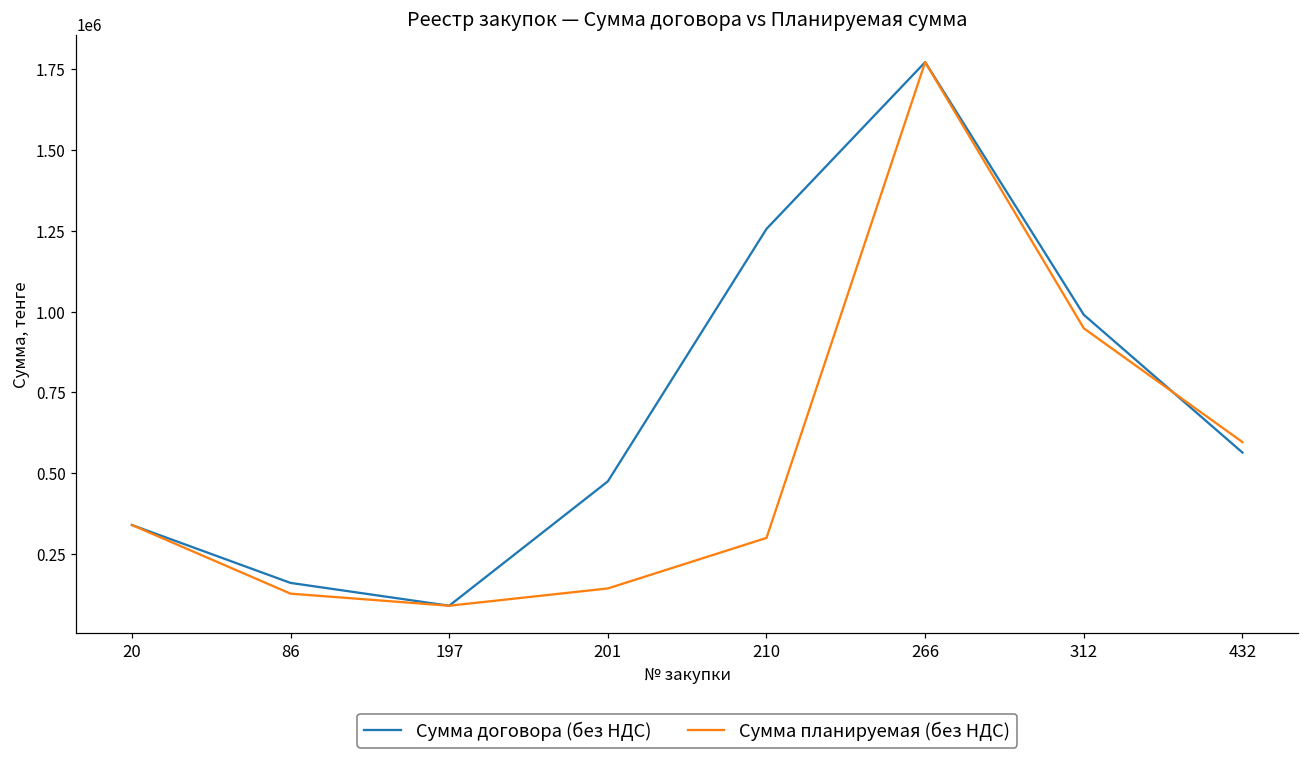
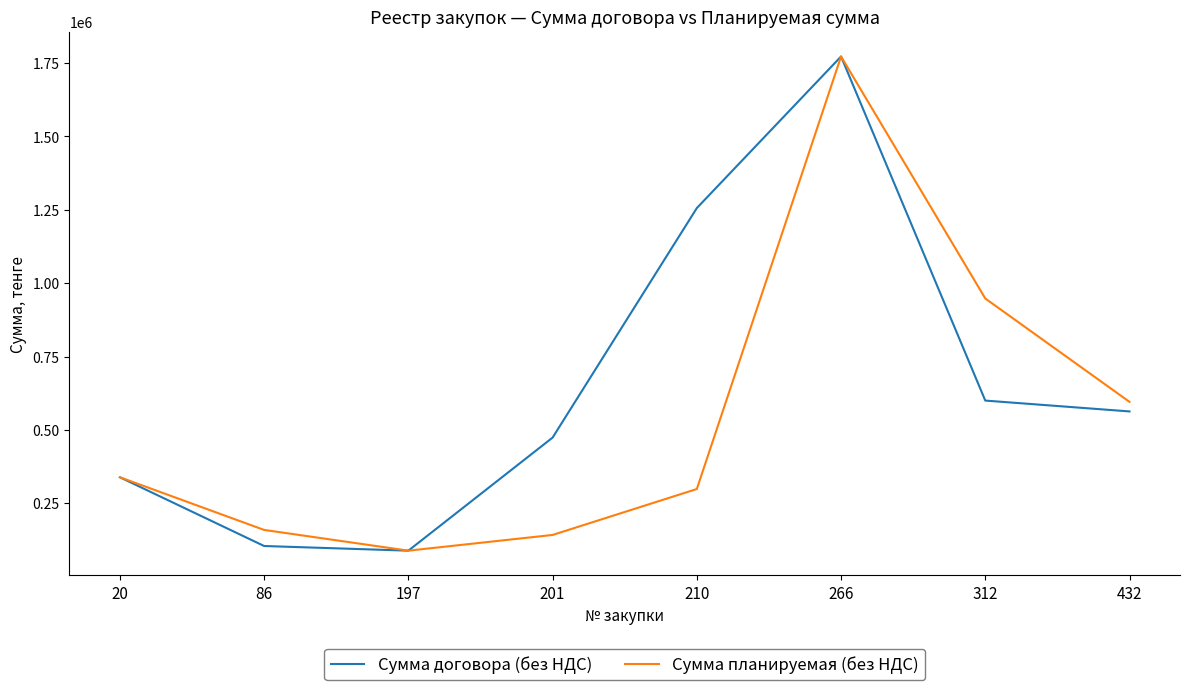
Сумма договора (без НДС), 86: 160000 -> 100000
Сумма планируемая (без НДС), 86: 130000 -> 160000
Сумма договора (без НДС), 312: 990000 -> 600000
